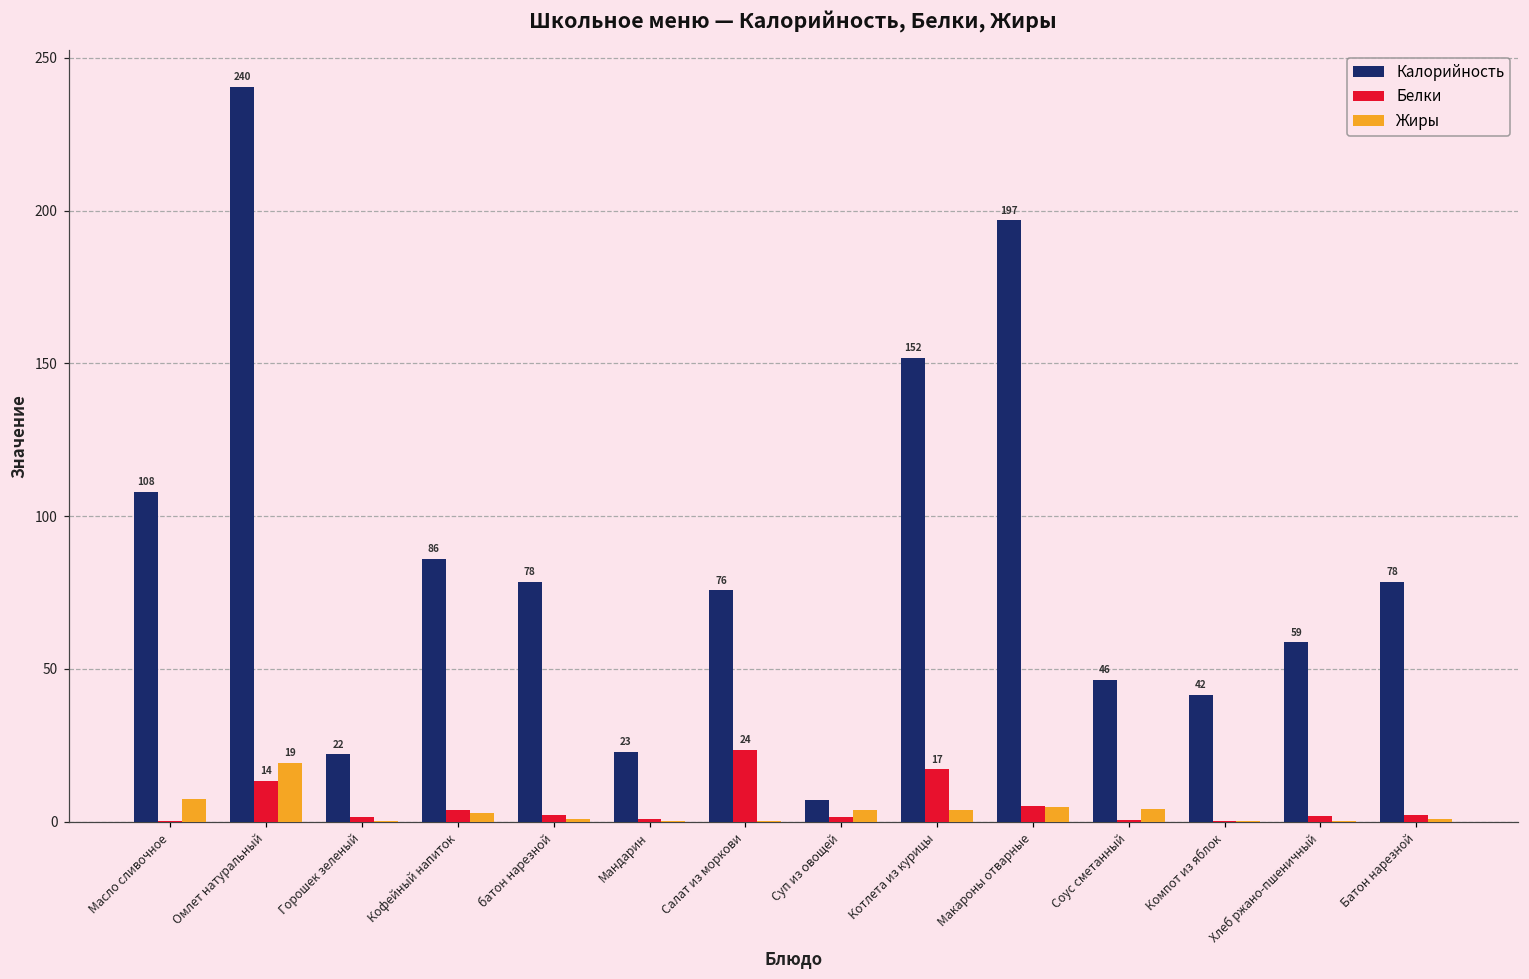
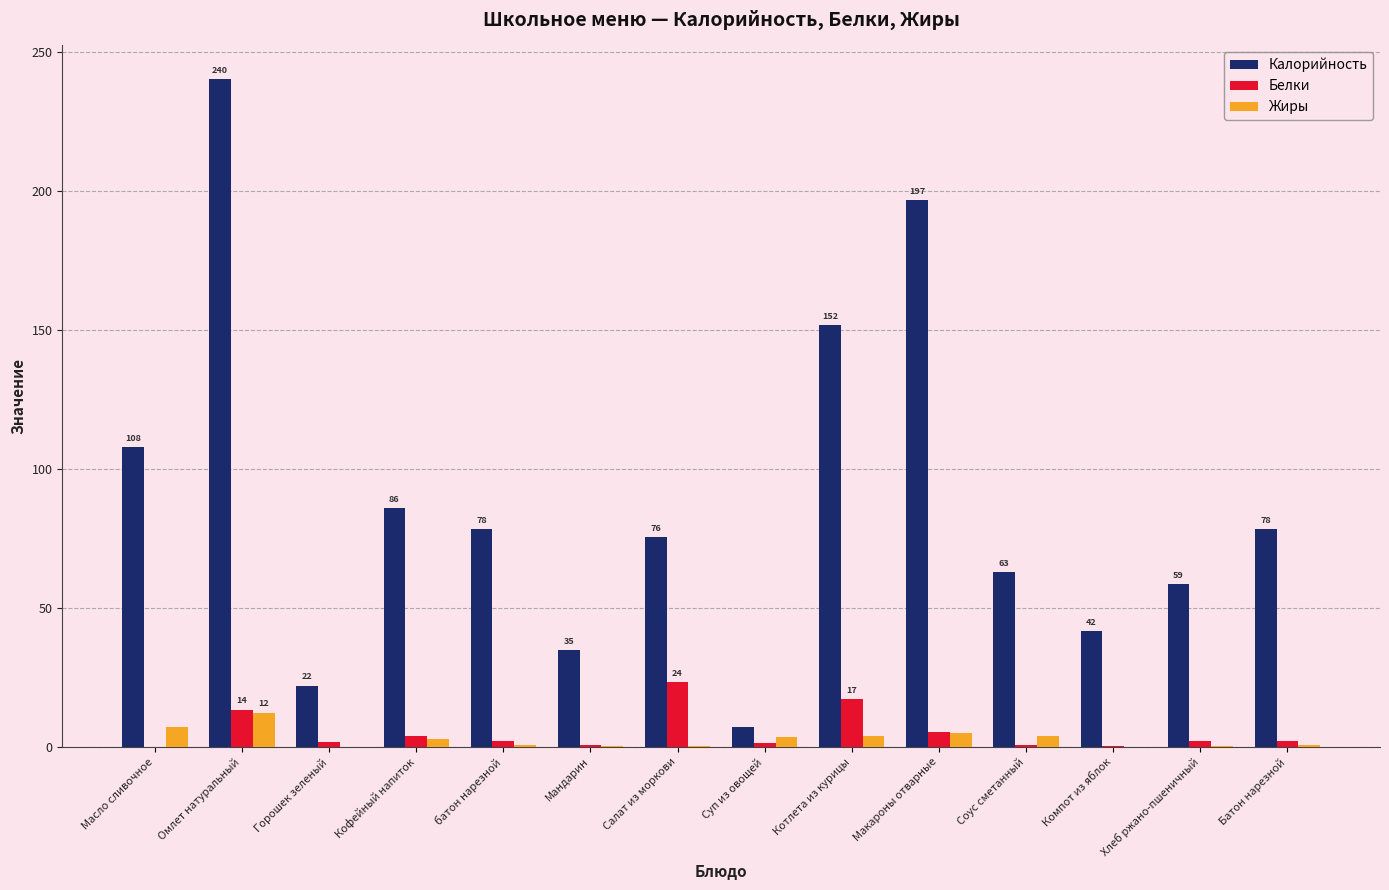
Жиры, Омлет натуральный: 19 -> 12
Калорийность, Мандарин: 23 -> 35
Калорийность, Соус сметанный: 46 -> 63
